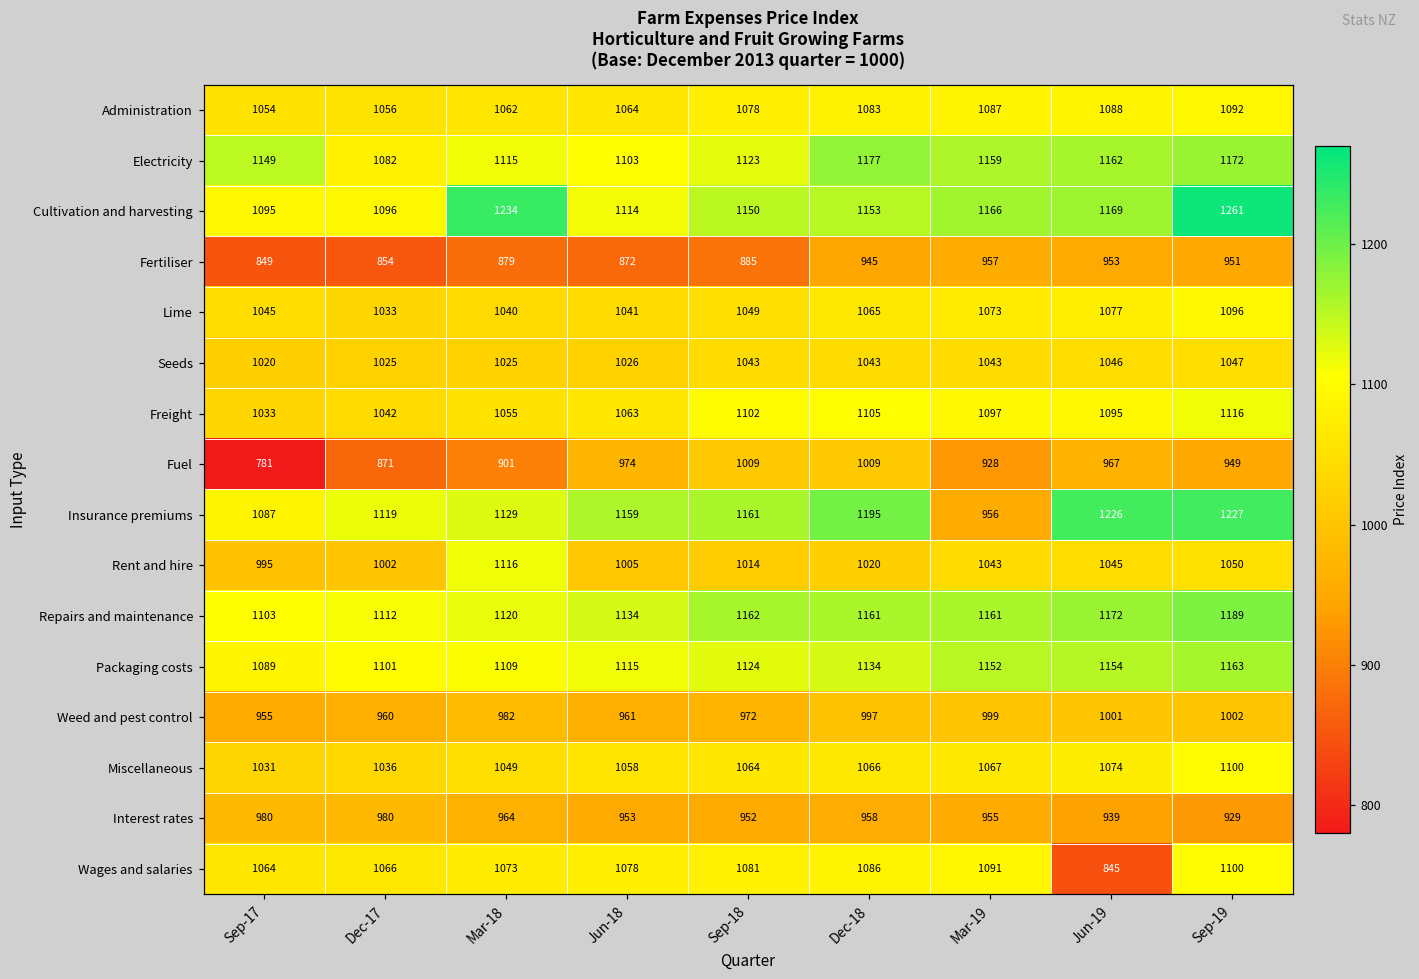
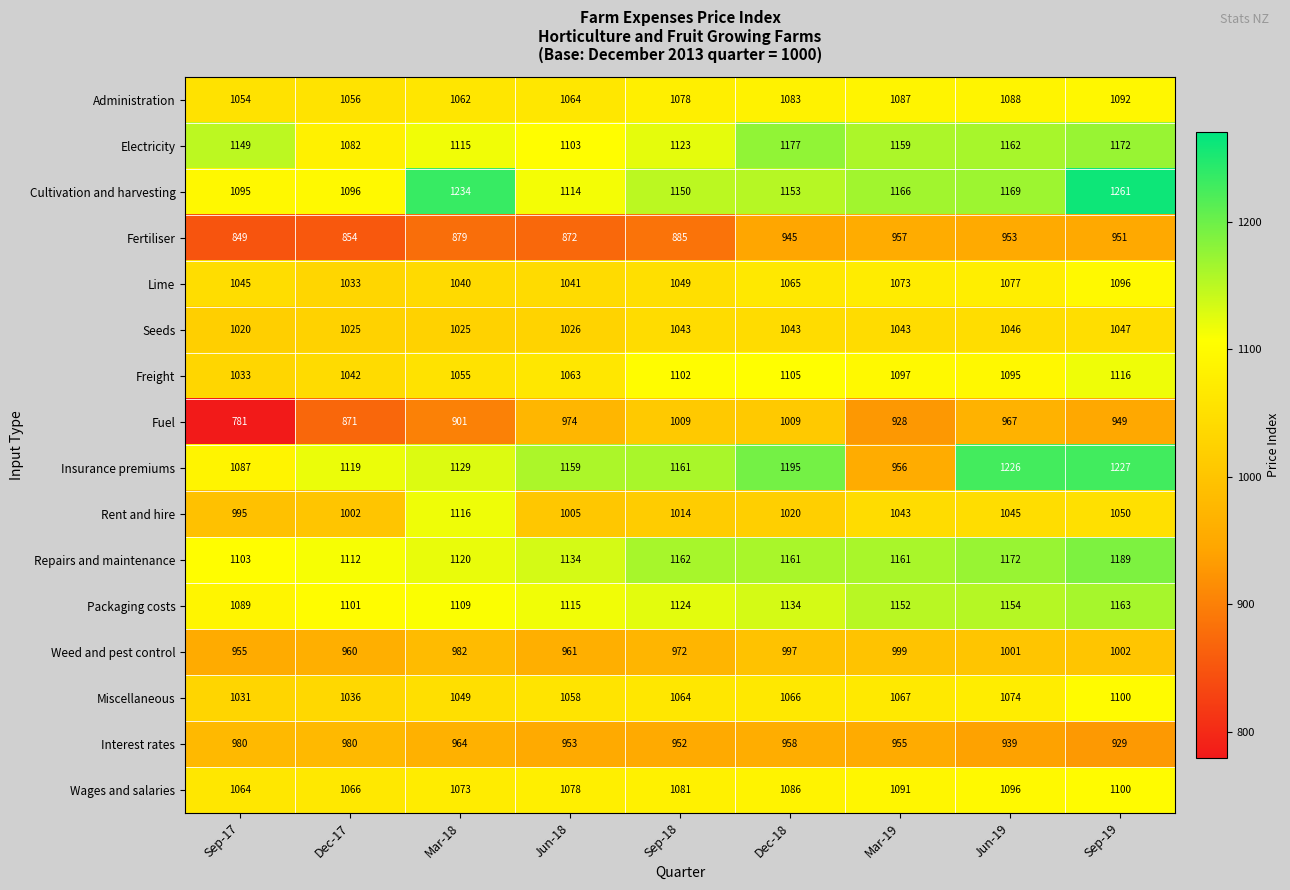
Wages and salaries, Jun-19: 845 -> 1096
